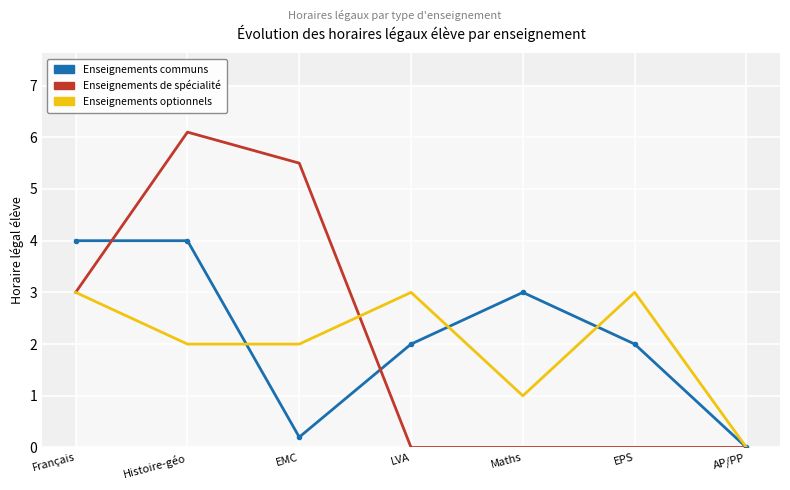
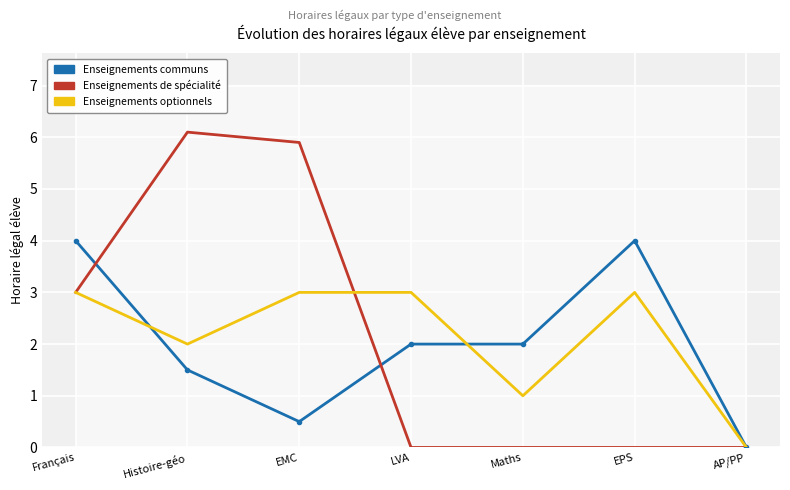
Enseignements communs, Histoire-géo: 4.0 -> 1.5
Enseignements communs, EMC: 0.2 -> 0.5
Enseignements de spécialité, EMC: 5.5 -> 5.9
Enseignements optionnels, EMC: 2 -> 3
Enseignements communs, Maths: 3 -> 2
Enseignements communs, EPS: 2 -> 4
